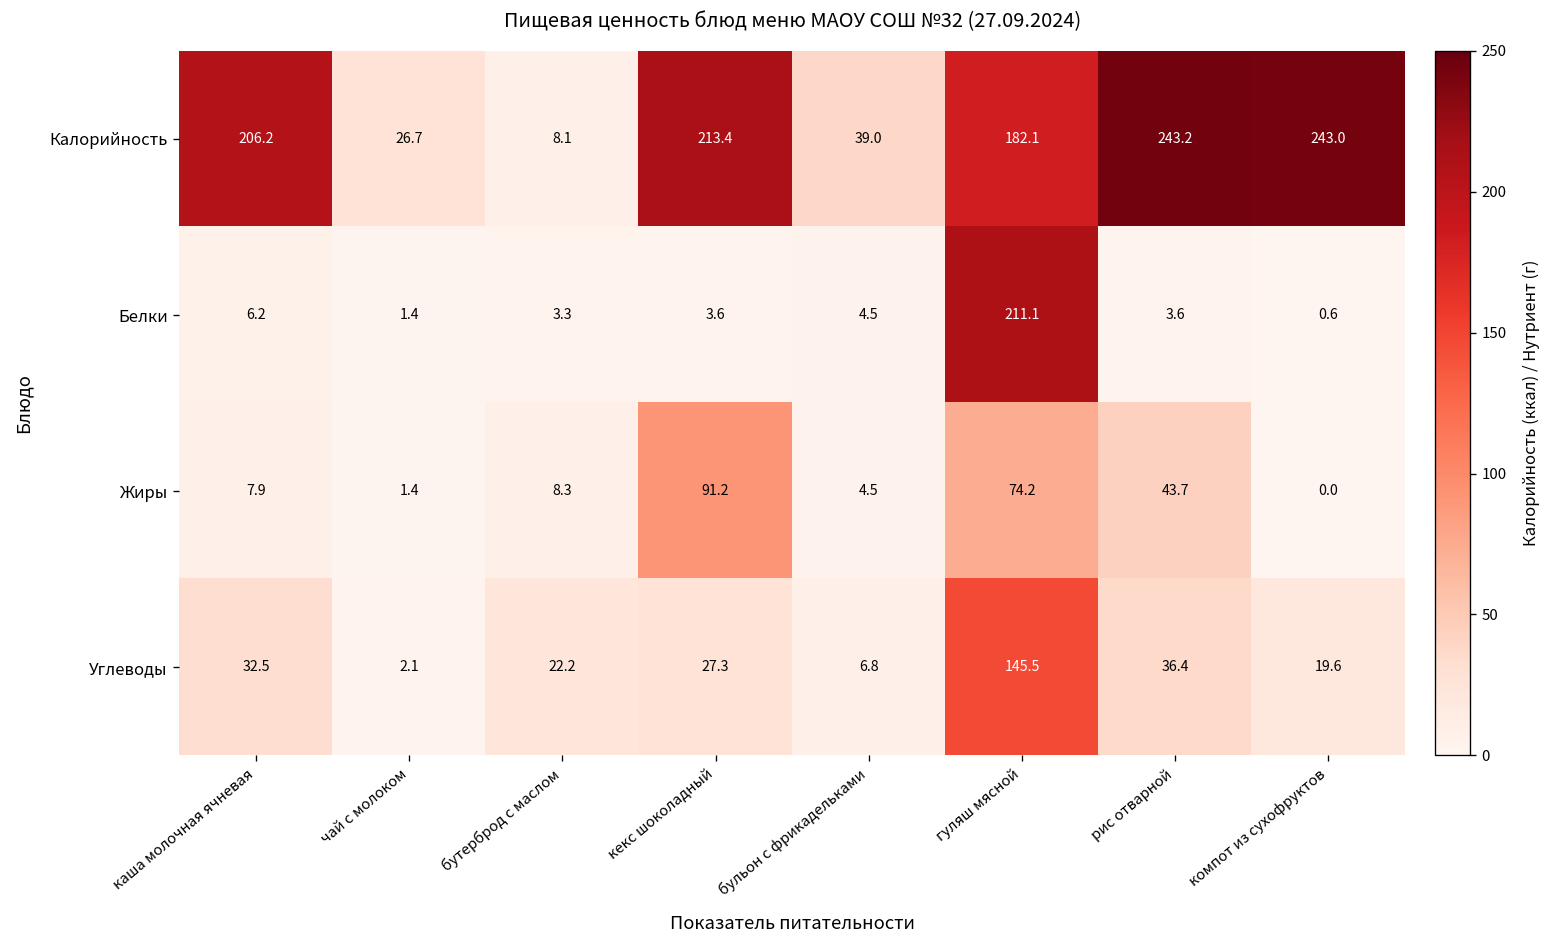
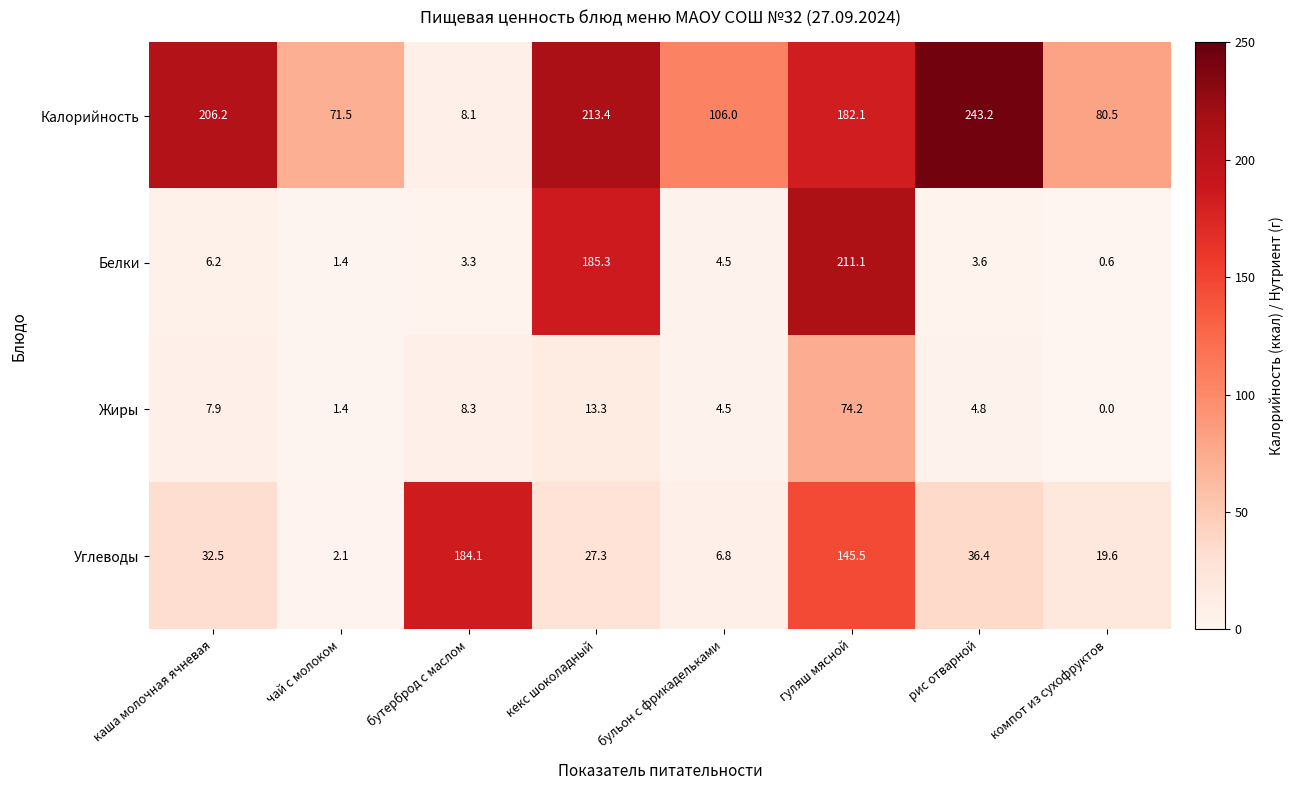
Калорийность, чай с молоком: 26.7 -> 71.5
Калорийность, бульон с фрикадельками: 39.0 -> 106.0
Калорийность, компот из сухофруктов: 243.0 -> 80.5
Белки, кекс шоколадный: 3.6 -> 185.3
Жиры, кекс шоколадный: 91.2 -> 13.3
Жиры, рис отварной: 43.7 -> 4.8
Углеводы, бутерброд с маслом: 22.2 -> 184.1
